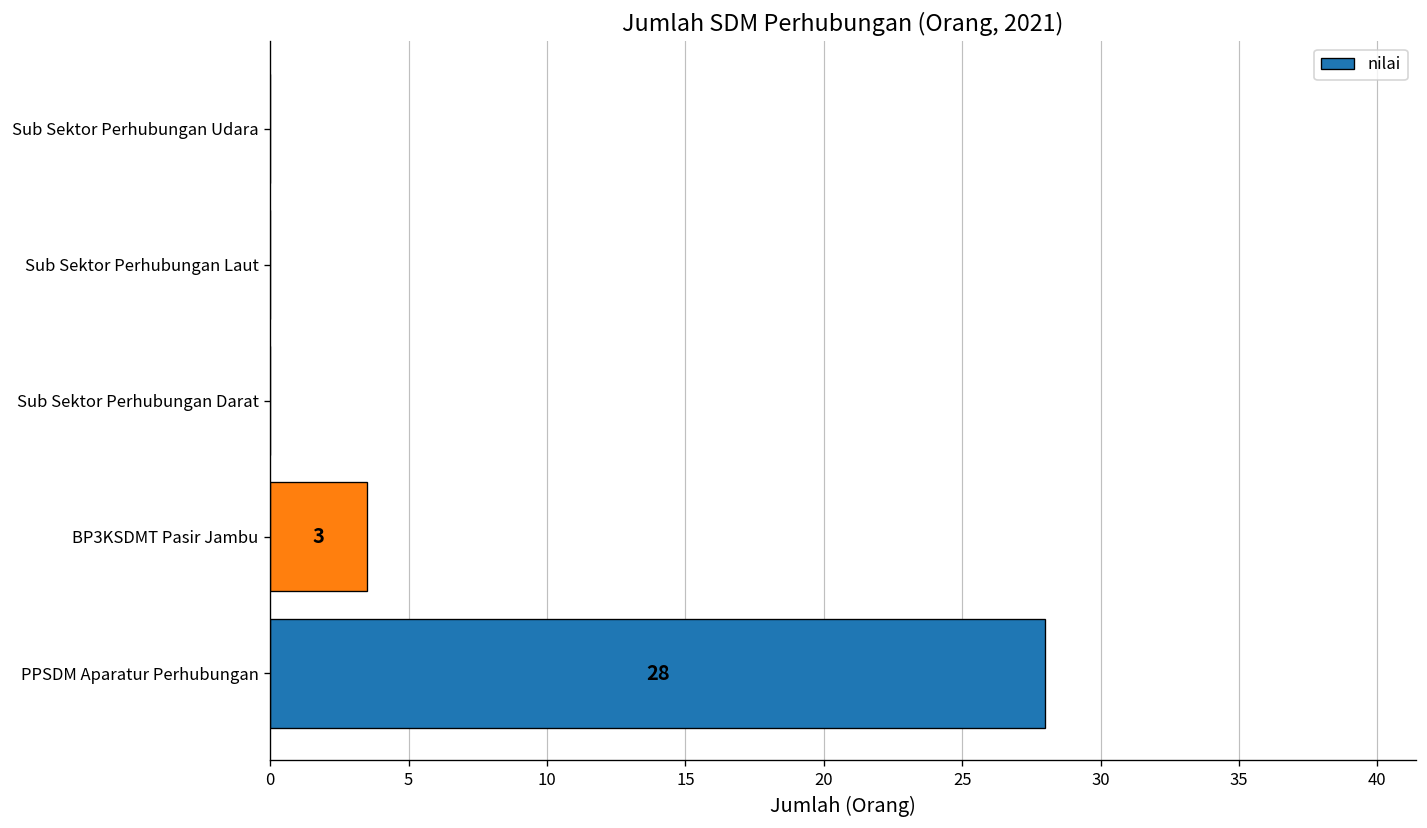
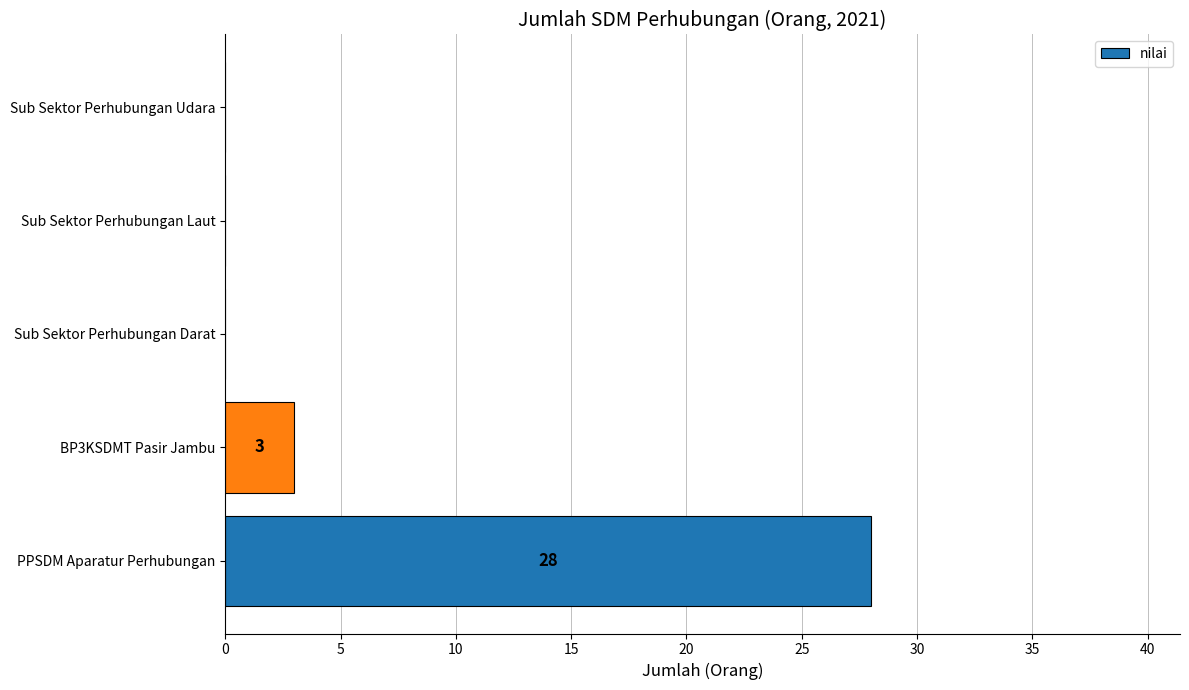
BP3KSDMT Pasir Jambu: 3.5 -> 3.0
